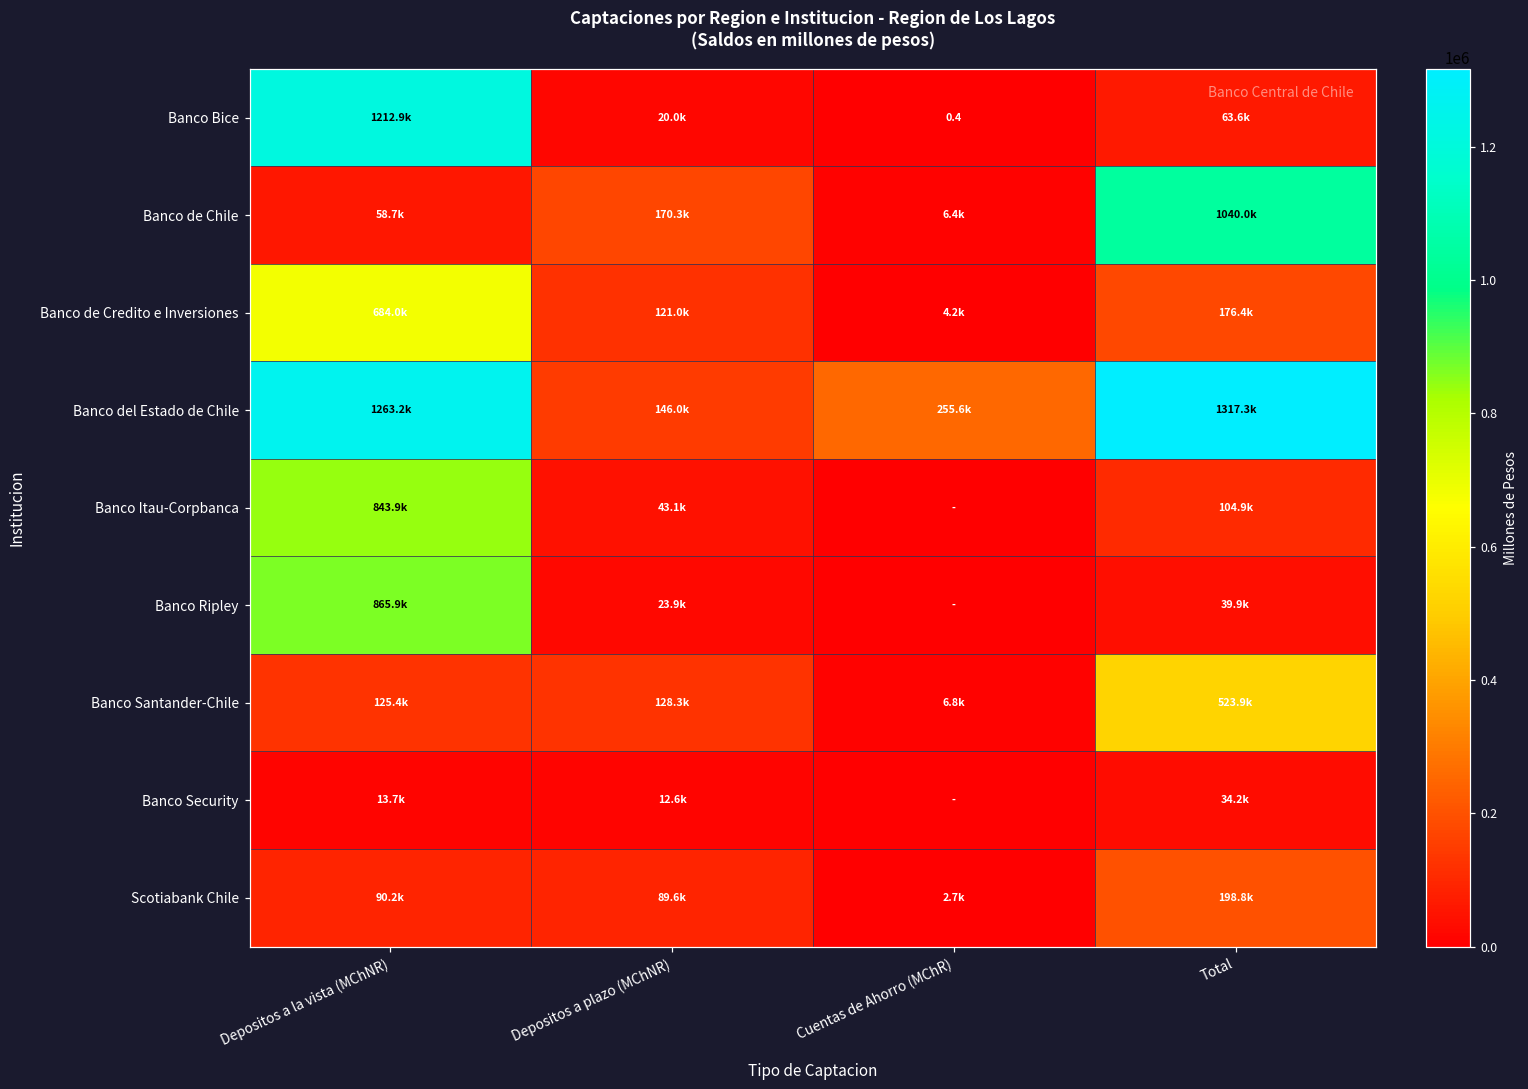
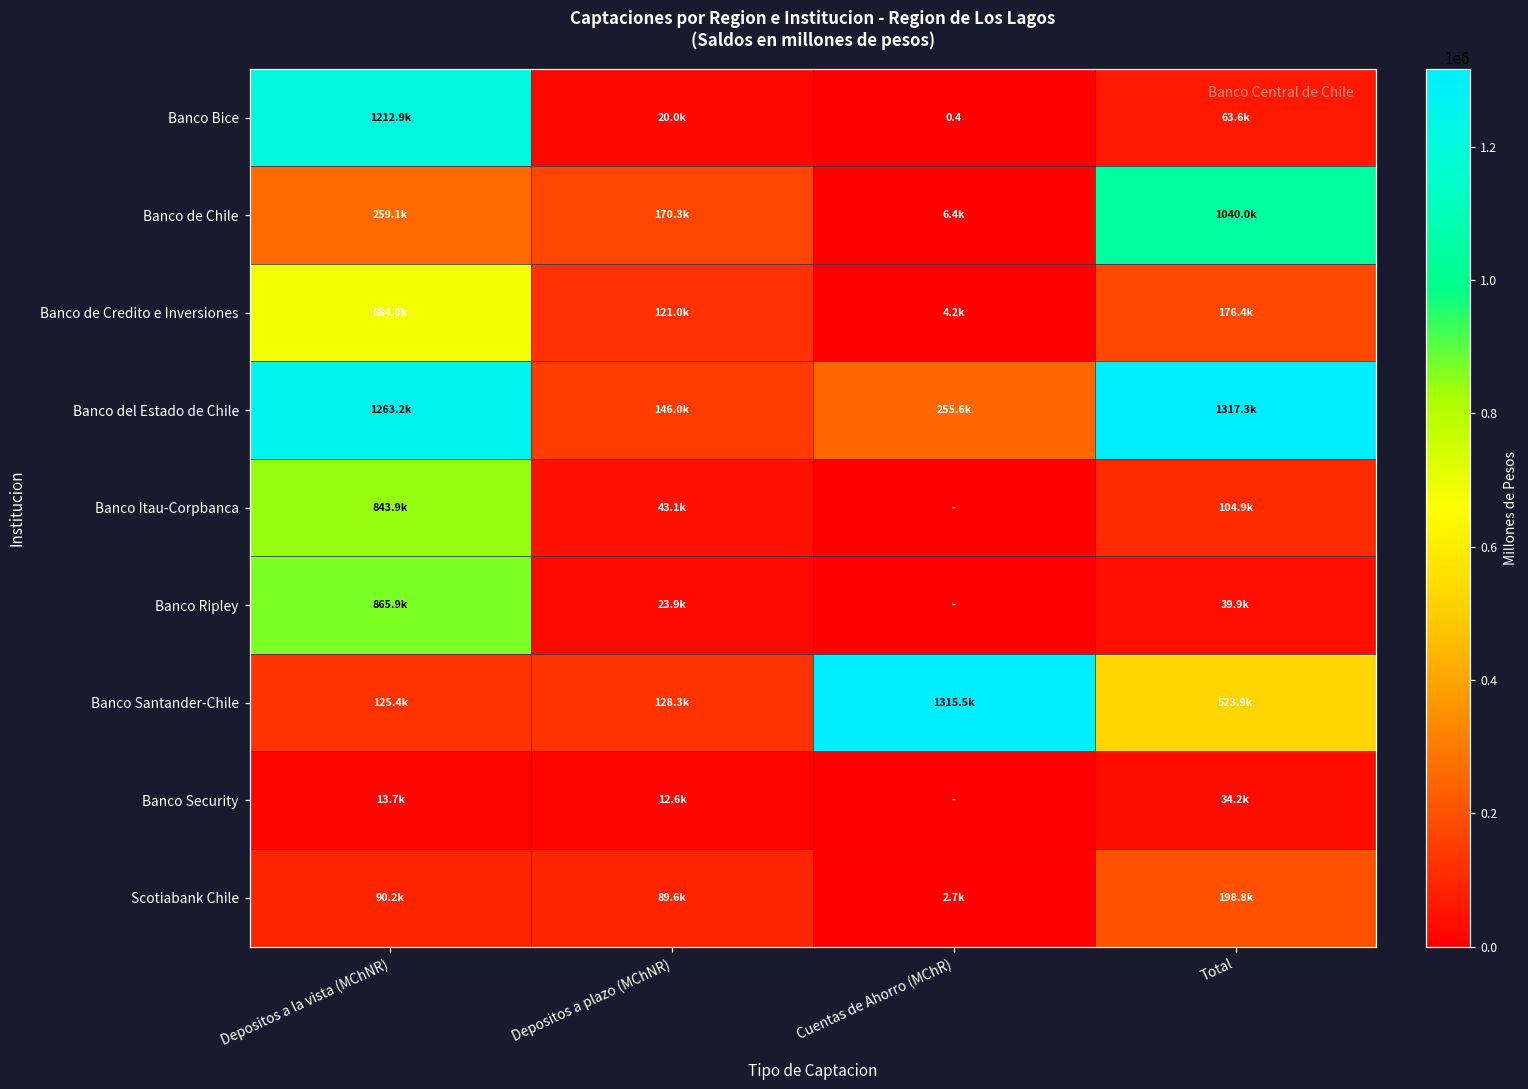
Banco de Chile, Depositos a la vista (MChNR): 58.7k -> 259.1k
Banco Santander-Chile, Cuentas de Ahorro (MChR): 6.8k -> 1315.5k
